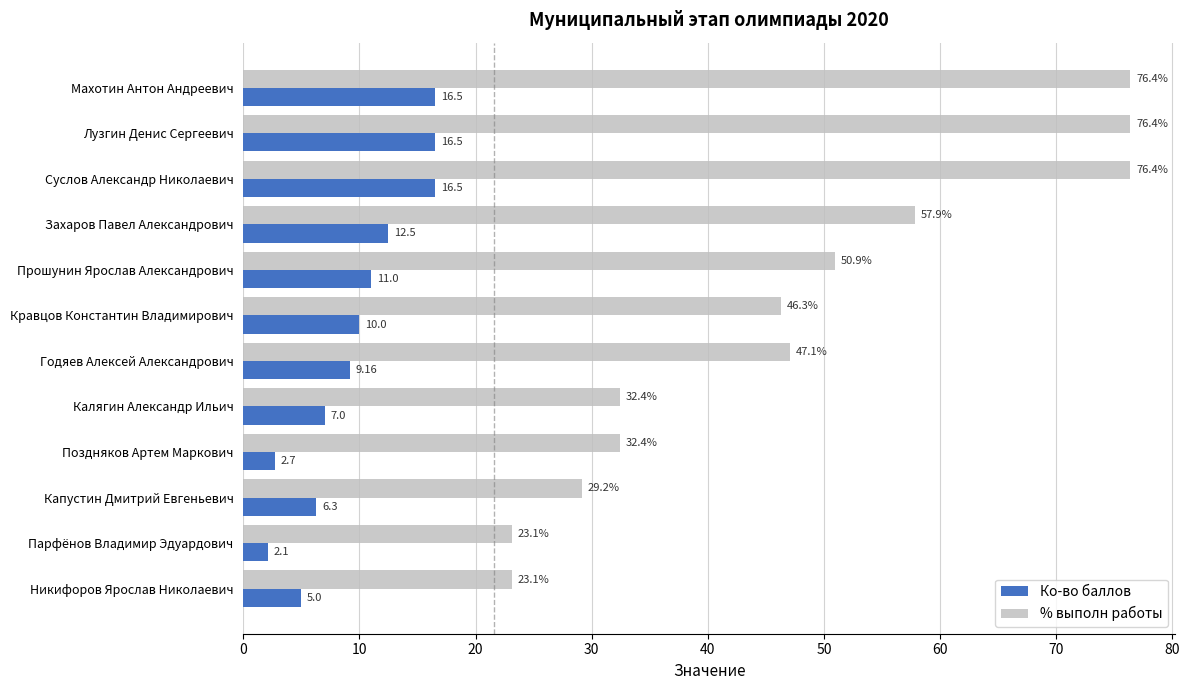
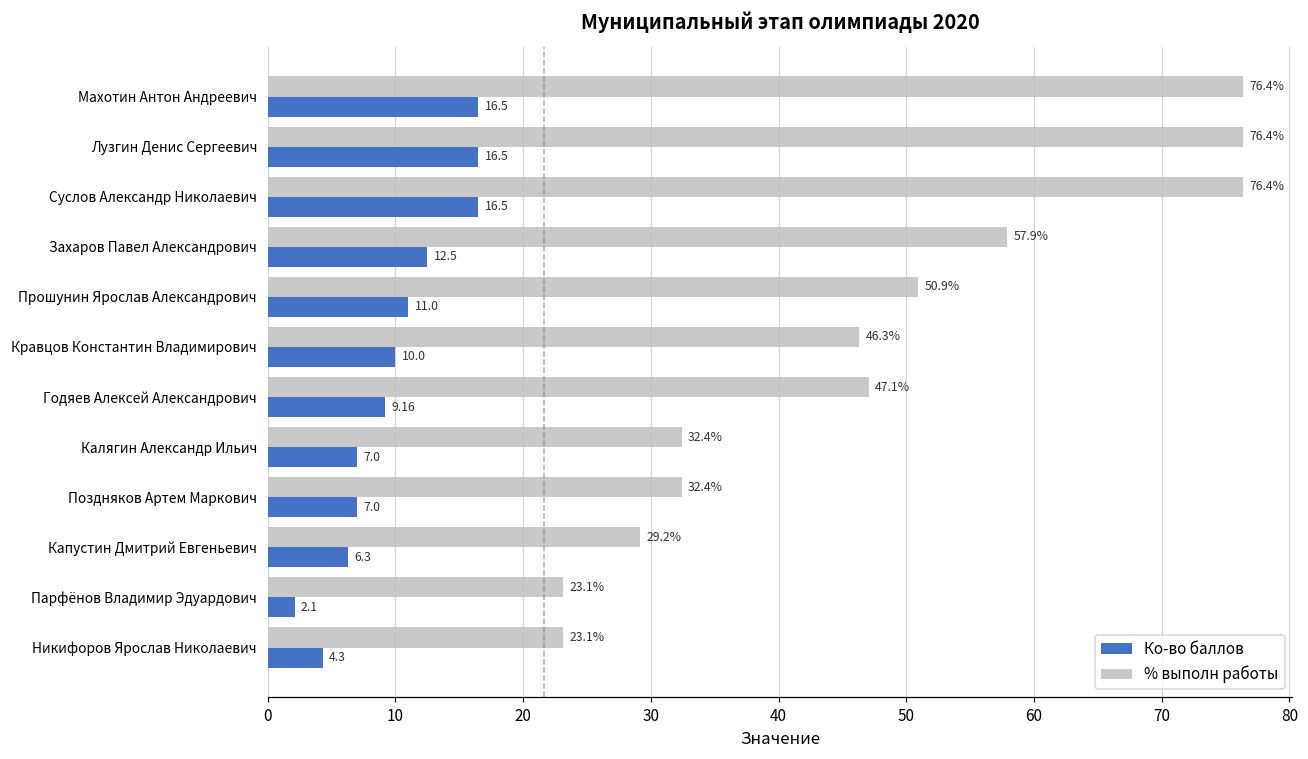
Ко-во баллов, Поздняков Артем Маркович: 2.7 -> 7.0
Ко-во баллов, Никифоров Ярослав Николаевич: 5.0 -> 4.3
